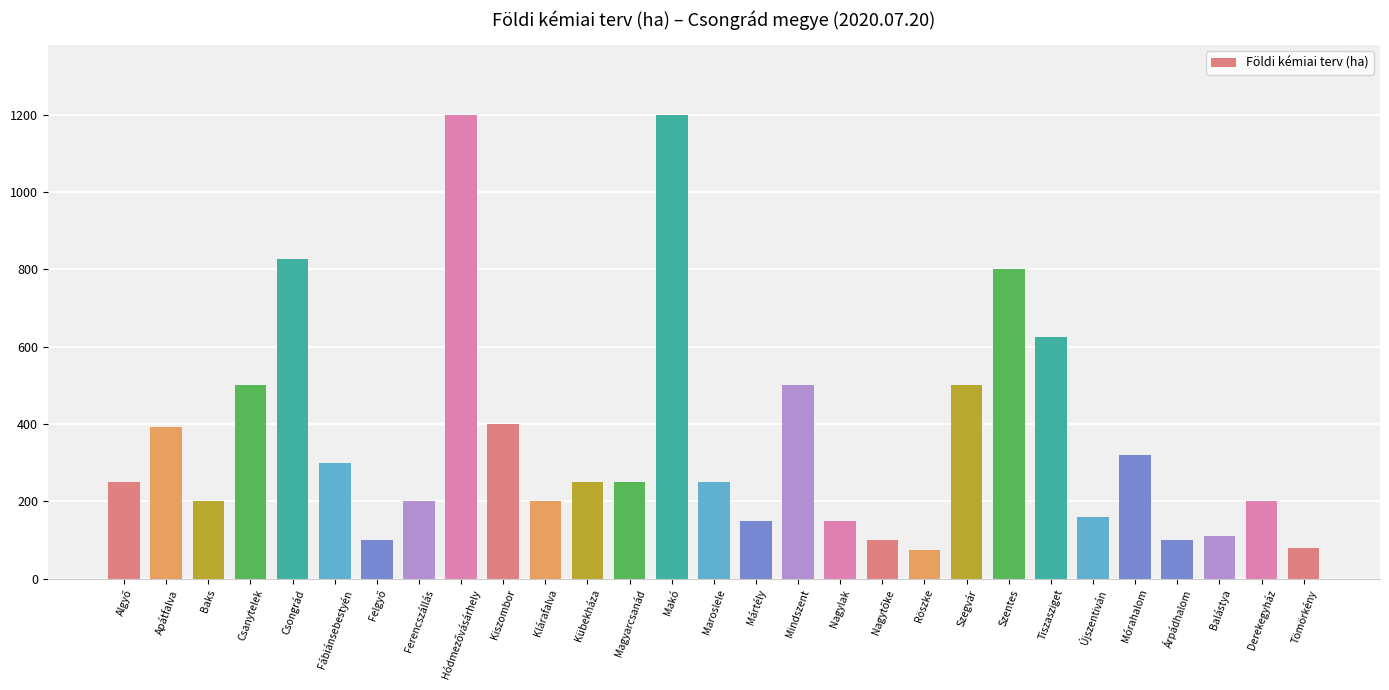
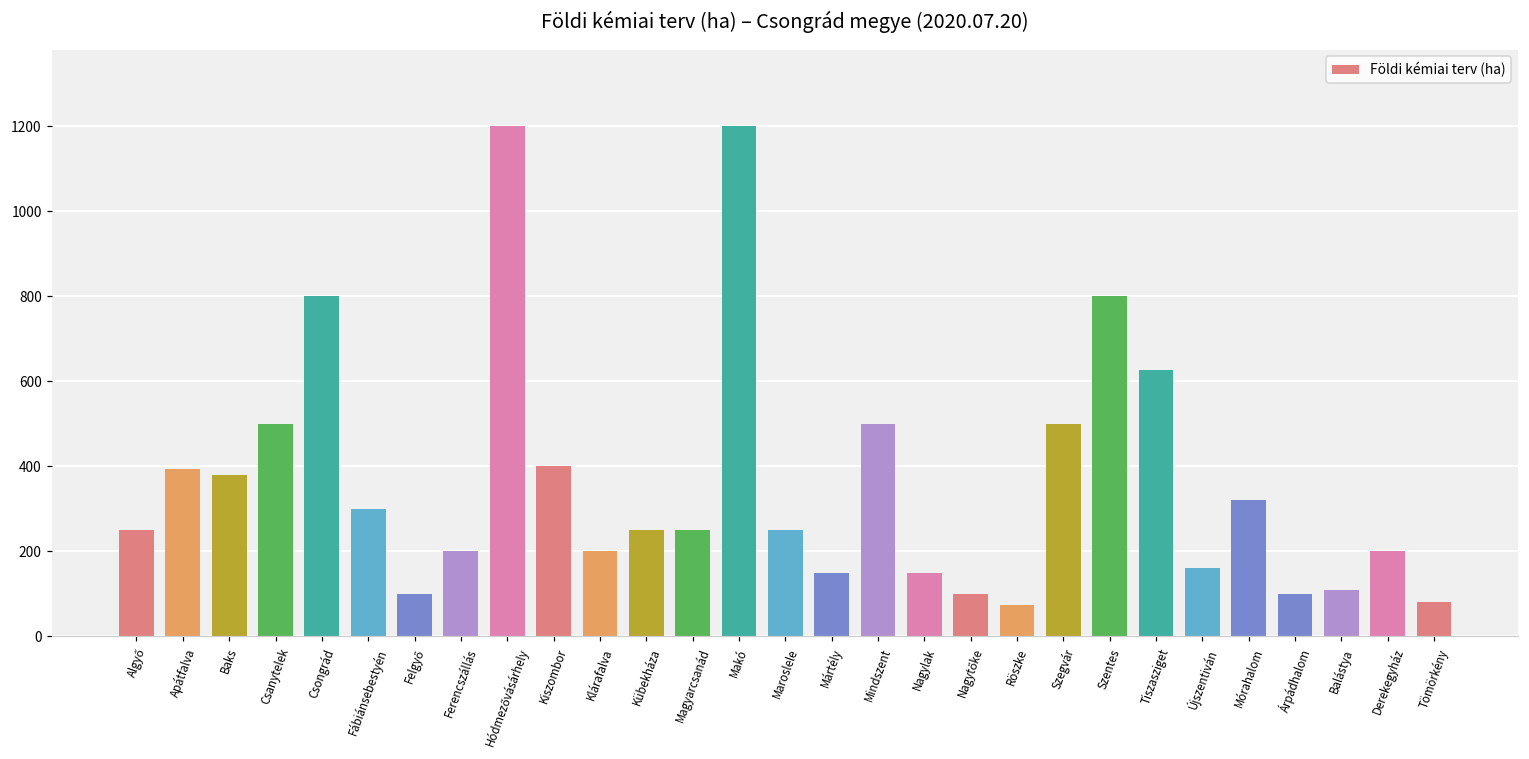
Baks: 200 -> 380
Csongrád: 830 -> 800
